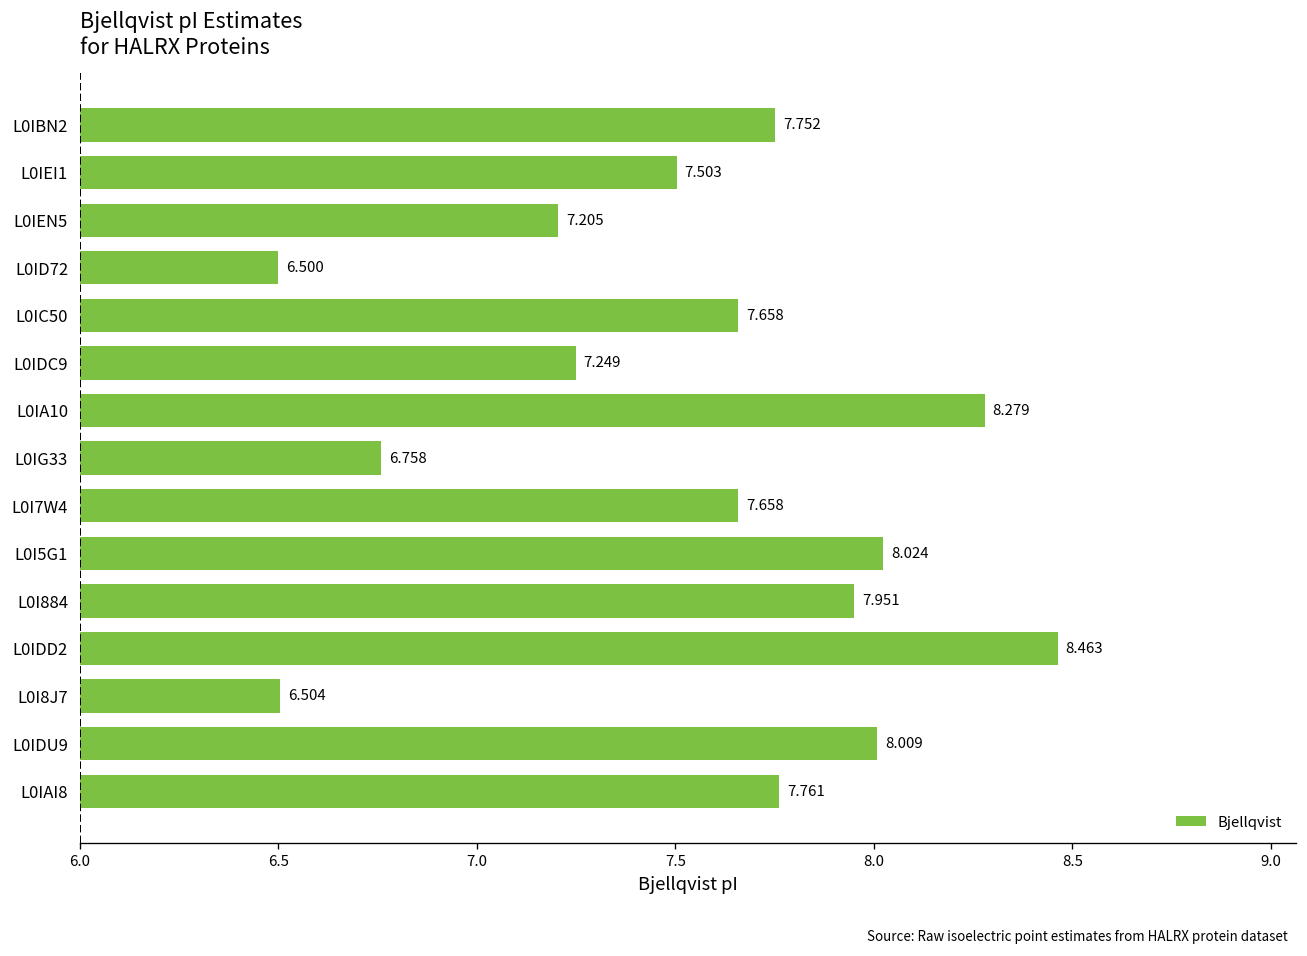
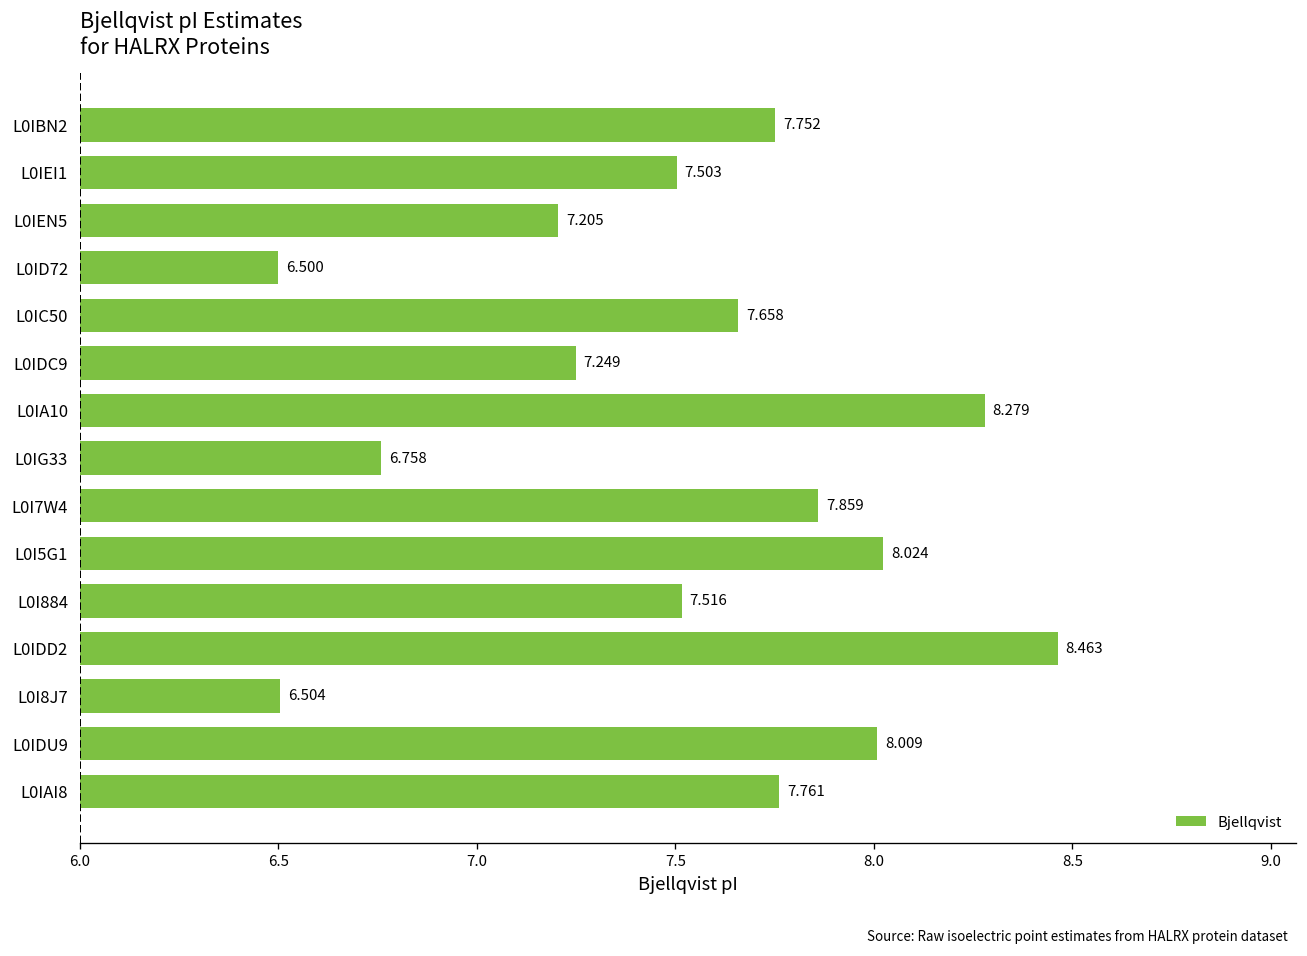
L0I7W4: 7.658 -> 7.859
L0I884: 7.951 -> 7.516
